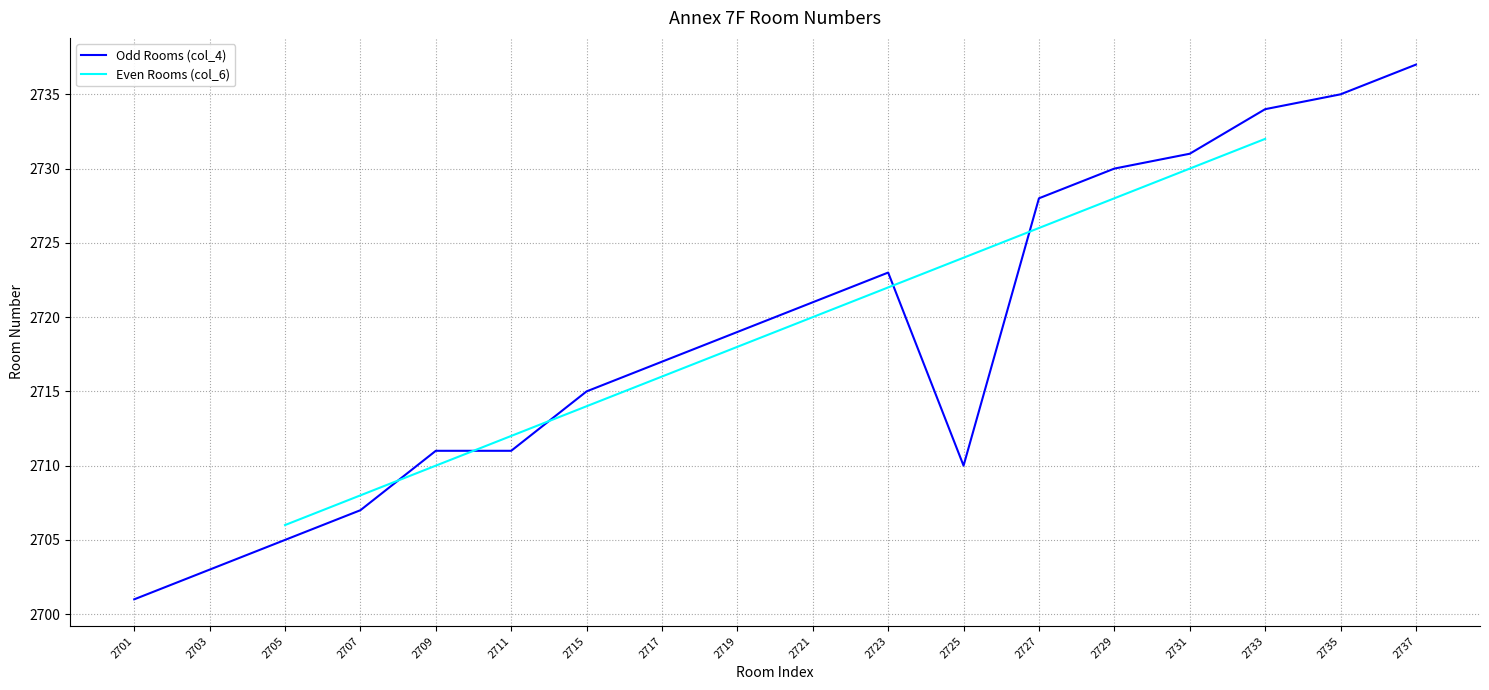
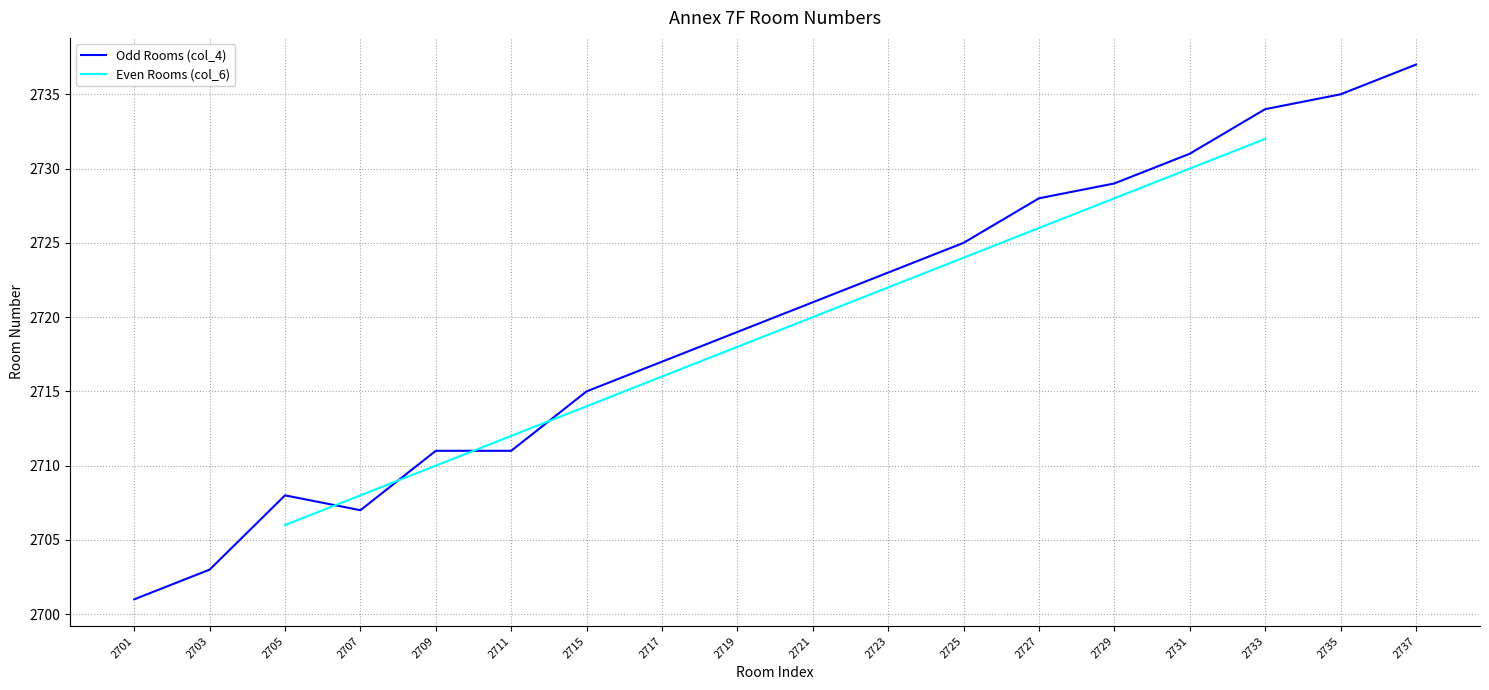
Odd Rooms (col_4), 2705: 2705 -> 2708
Odd Rooms (col_4), 2725: 2710 -> 2725
Odd Rooms (col_4), 2729: 2730 -> 2729
